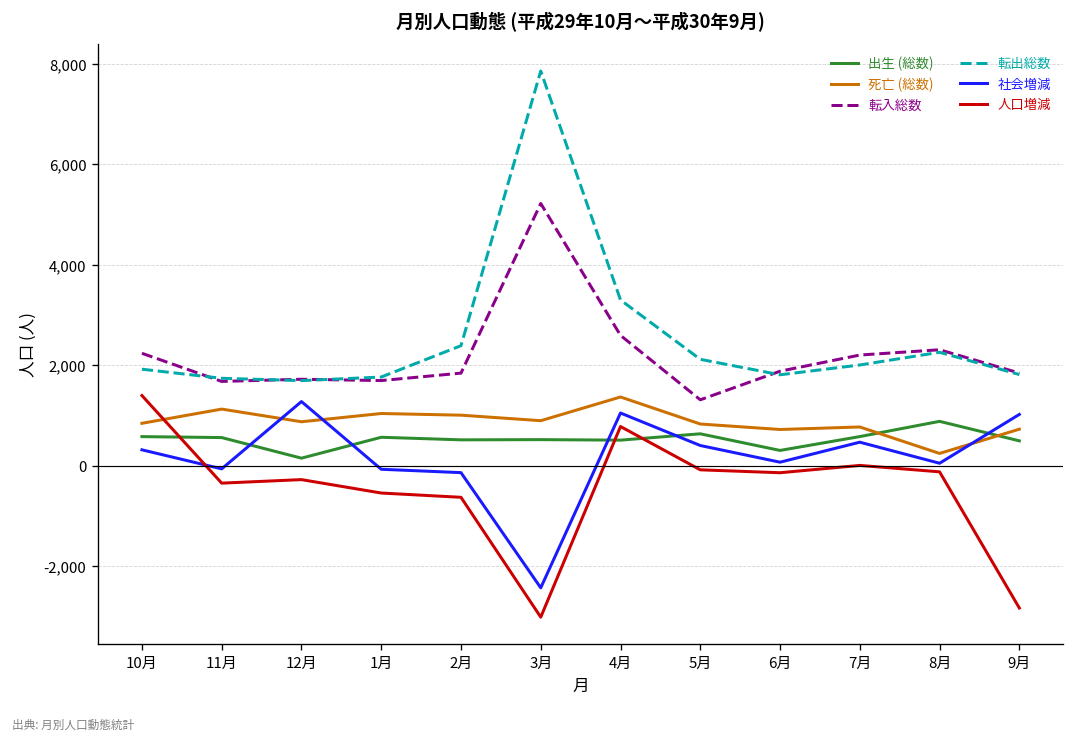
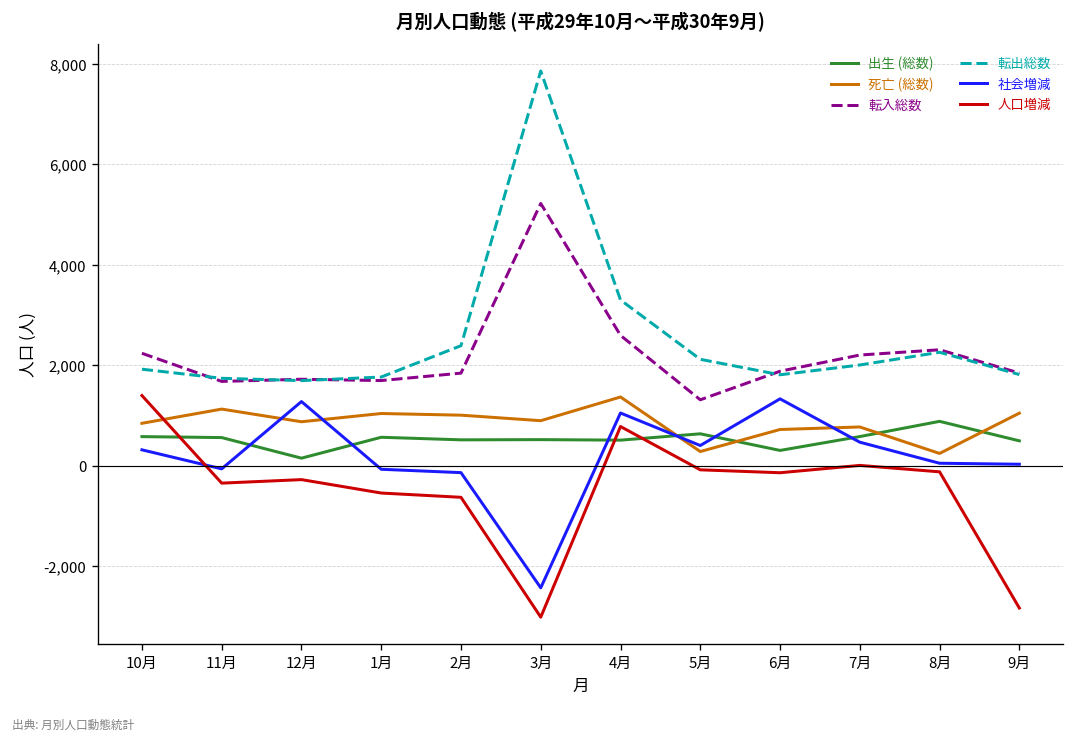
死亡 (総数), 5月: 800 -> 300
社会増減, 6月: 100 -> 1,300
死亡 (総数), 9月: 700 -> 1,000
社会増減, 9月: 1,000 -> 0
